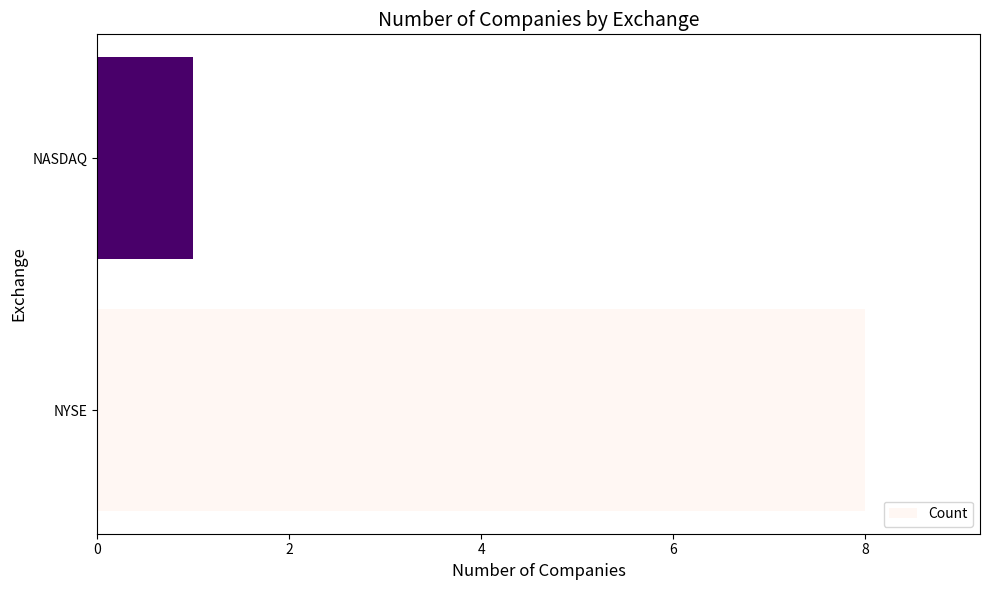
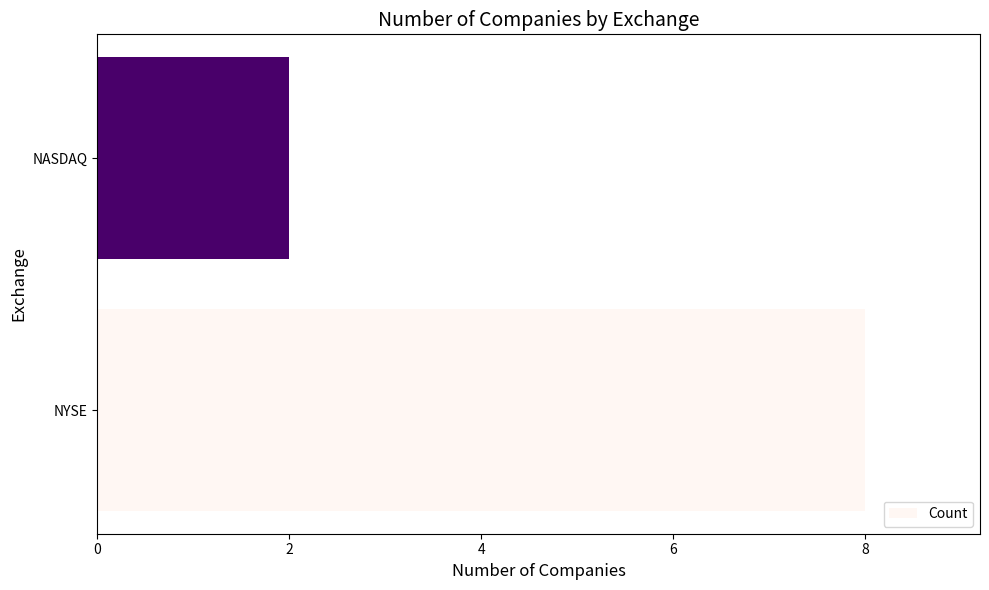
NASDAQ: 1 -> 2
